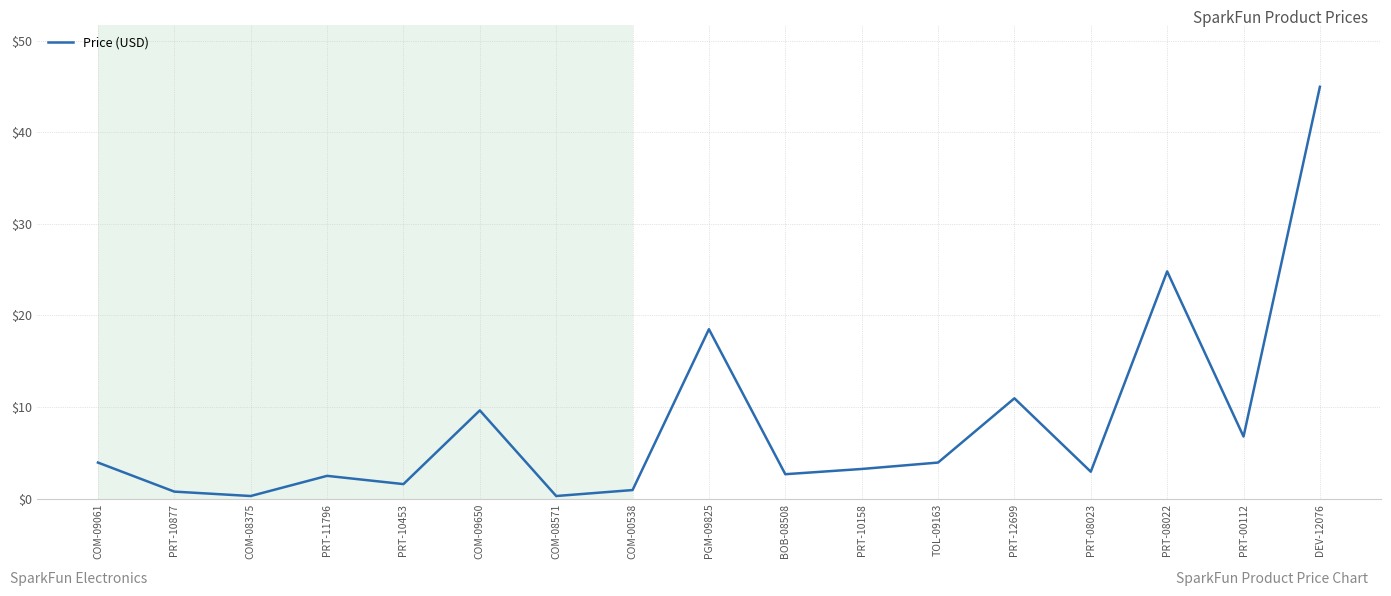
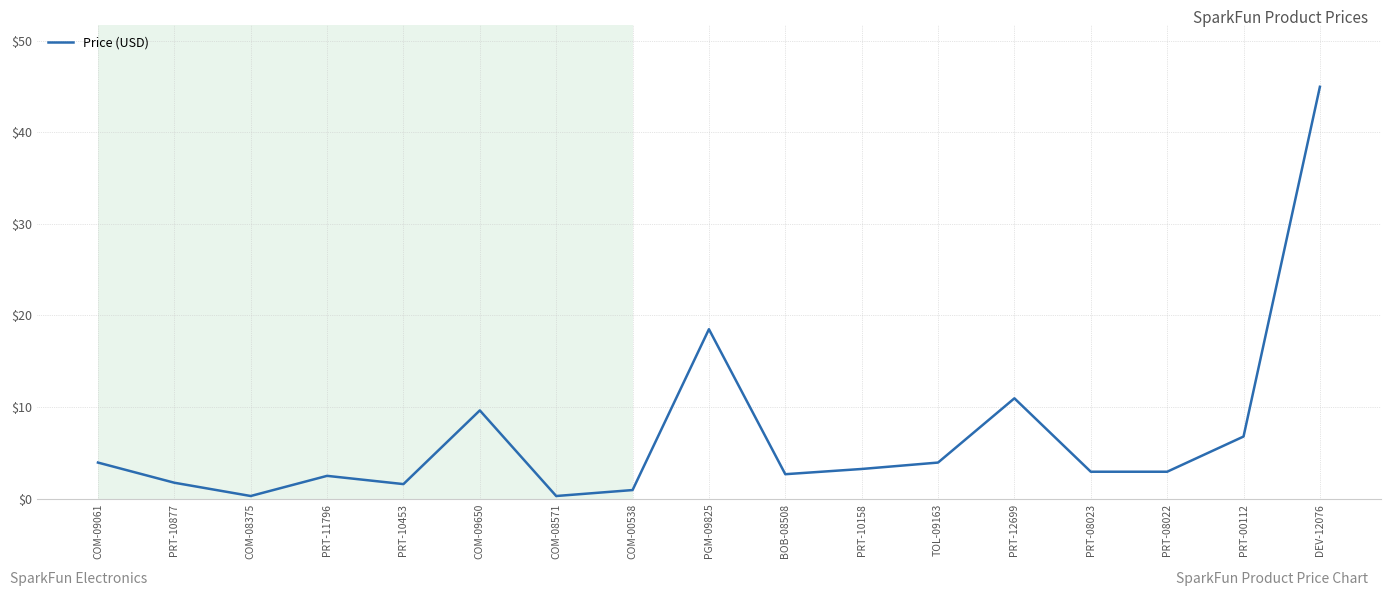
PRT-10877: $1 -> $2
PRT-08022: $25 -> $3
